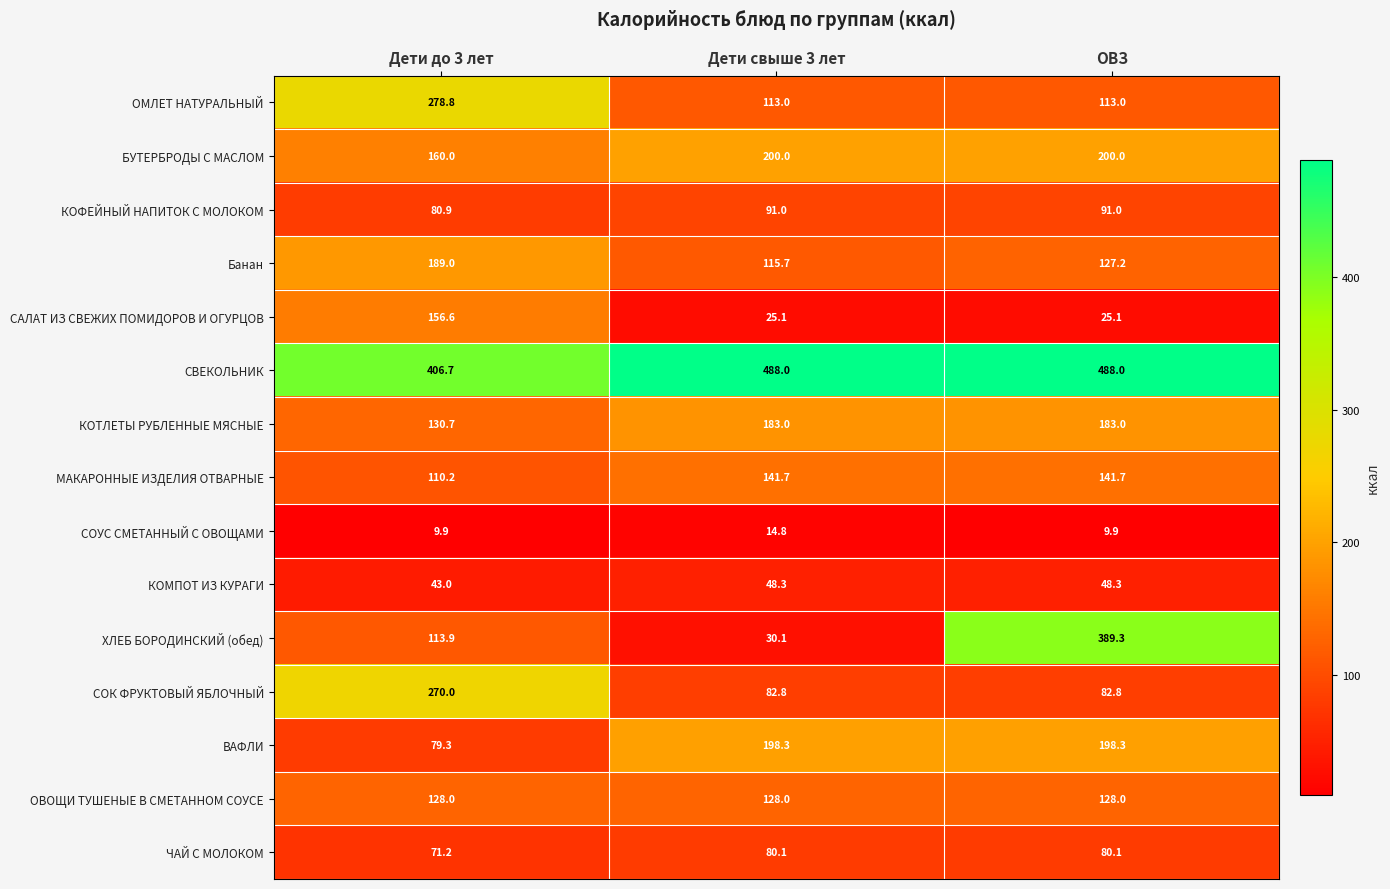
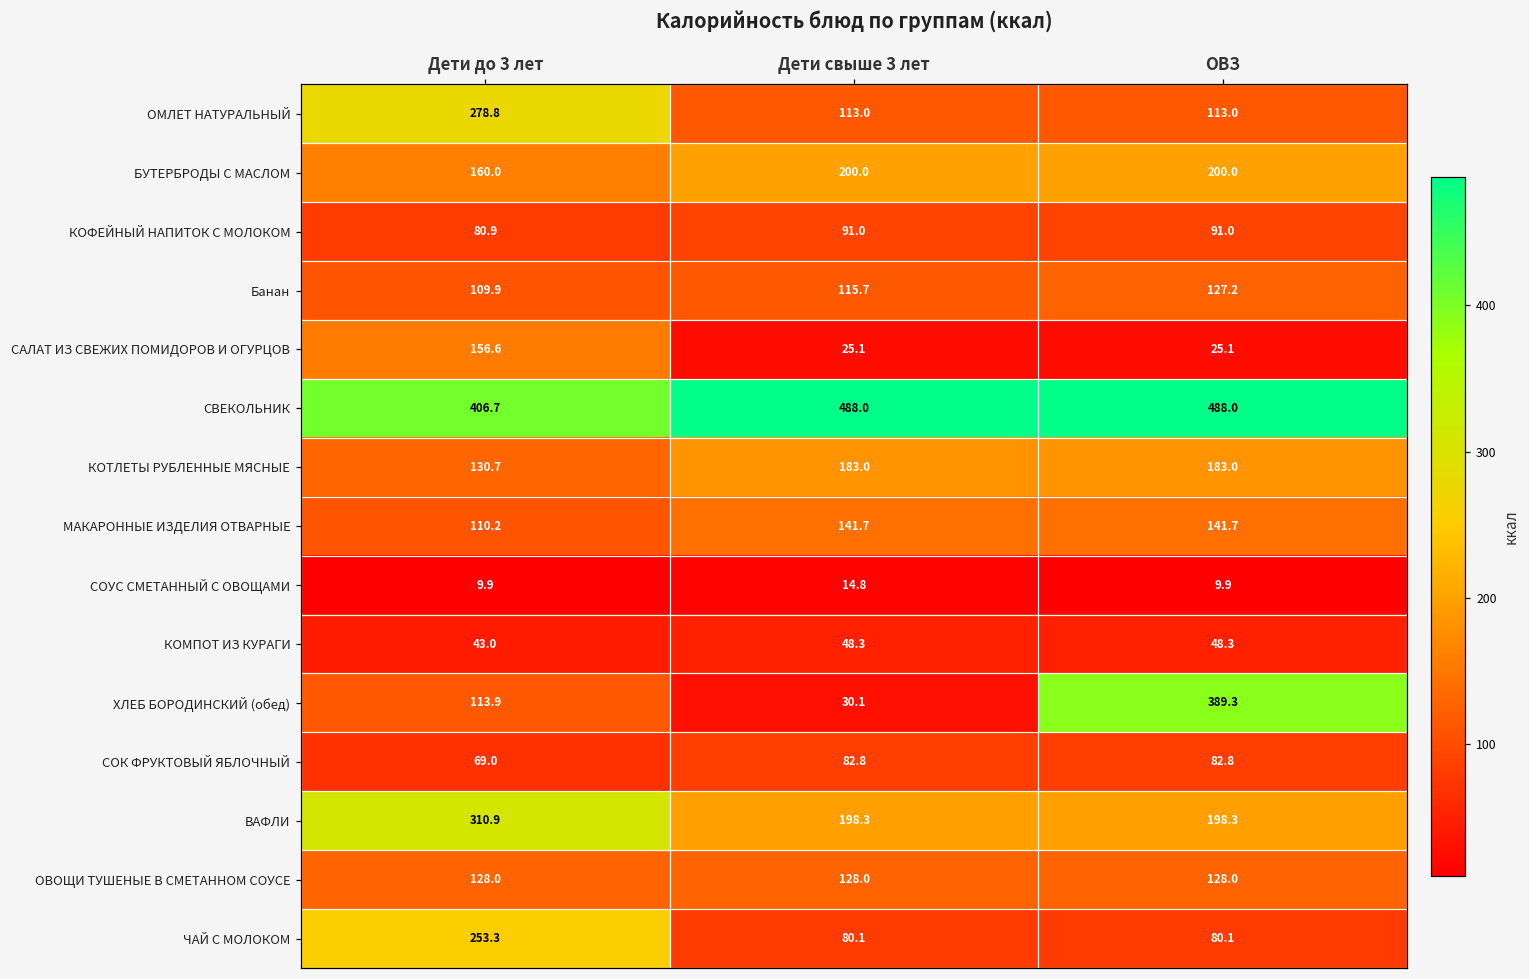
Банан, Дети до 3 лет: 189.0 -> 109.9
СОК ФРУКТОВЫЙ ЯБЛОЧНЫЙ, Дети до 3 лет: 270.0 -> 69.0
ВАФЛИ, Дети до 3 лет: 79.3 -> 310.9
ЧАЙ С МОЛОКОМ, Дети до 3 лет: 71.2 -> 253.3
